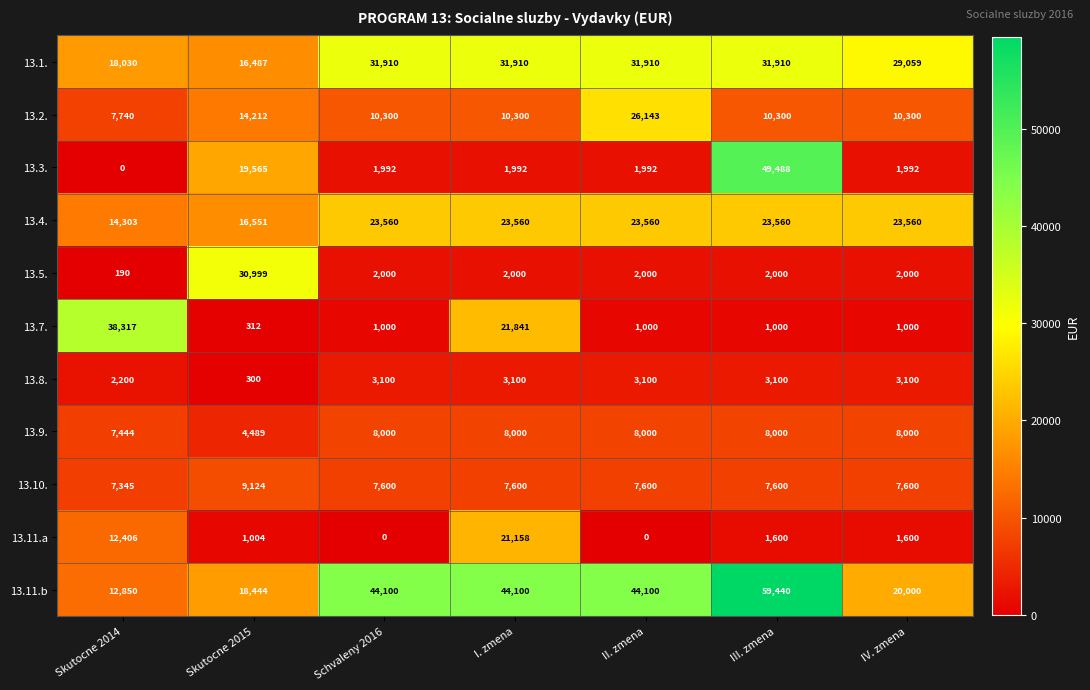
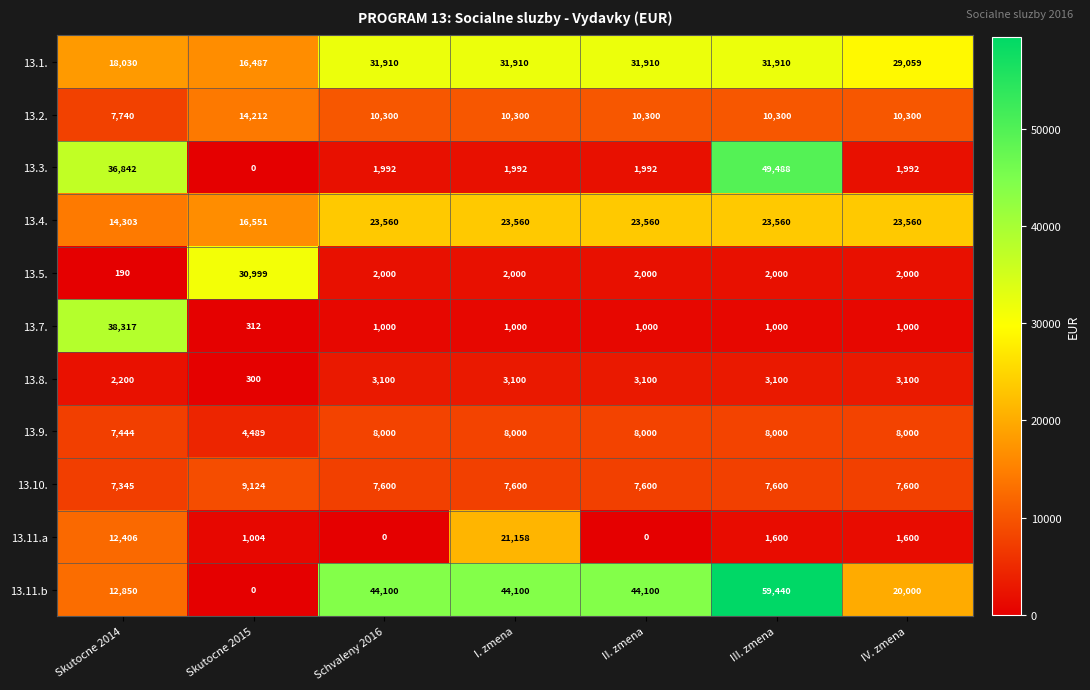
13.2., II. zmena: 26,143 -> 10,300
13.3., Skutocne 2014: 0 -> 36,842
13.3., Skutocne 2015: 19,565 -> 0
13.7., I. zmena: 21,841 -> 1,000
13.11.b, Skutocne 2015: 18,444 -> 0
